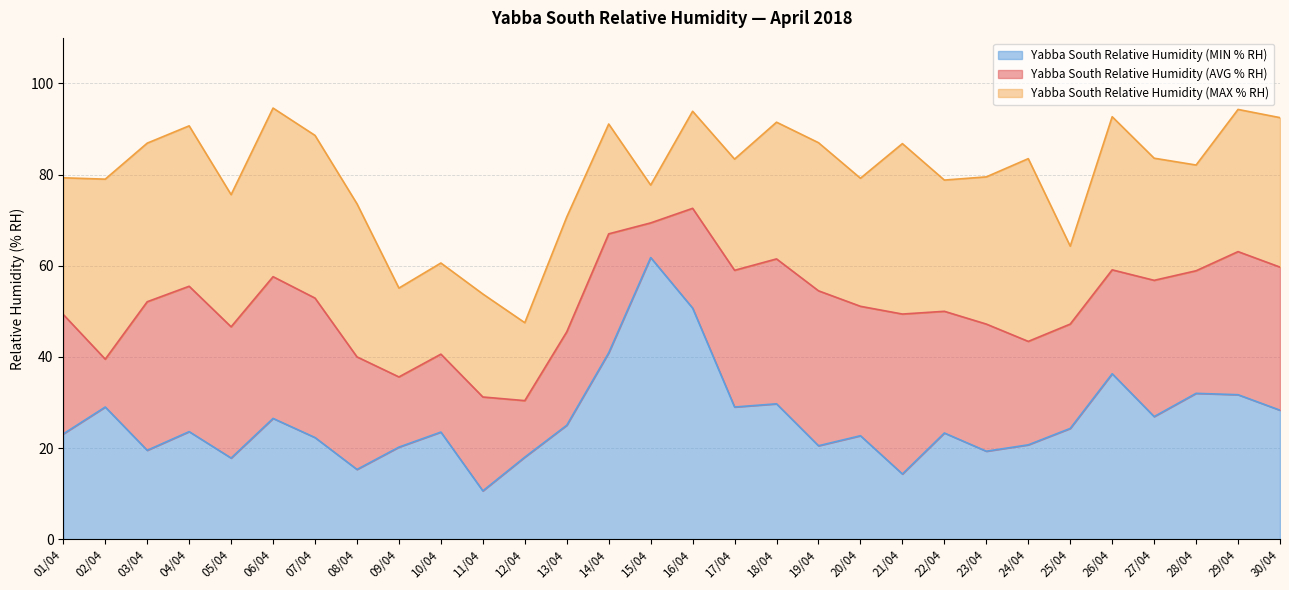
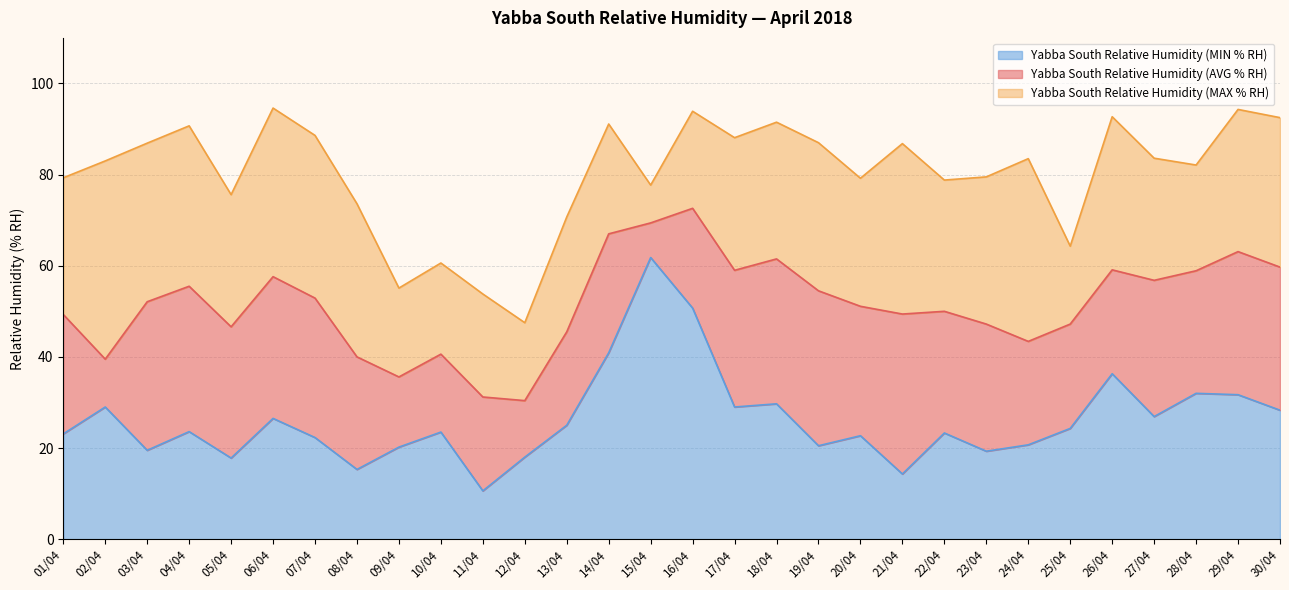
Yabba South Relative Humidity (MAX % RH), 02/04: 79 -> 83
Yabba South Relative Humidity (MAX % RH), 17/04: 83 -> 88
